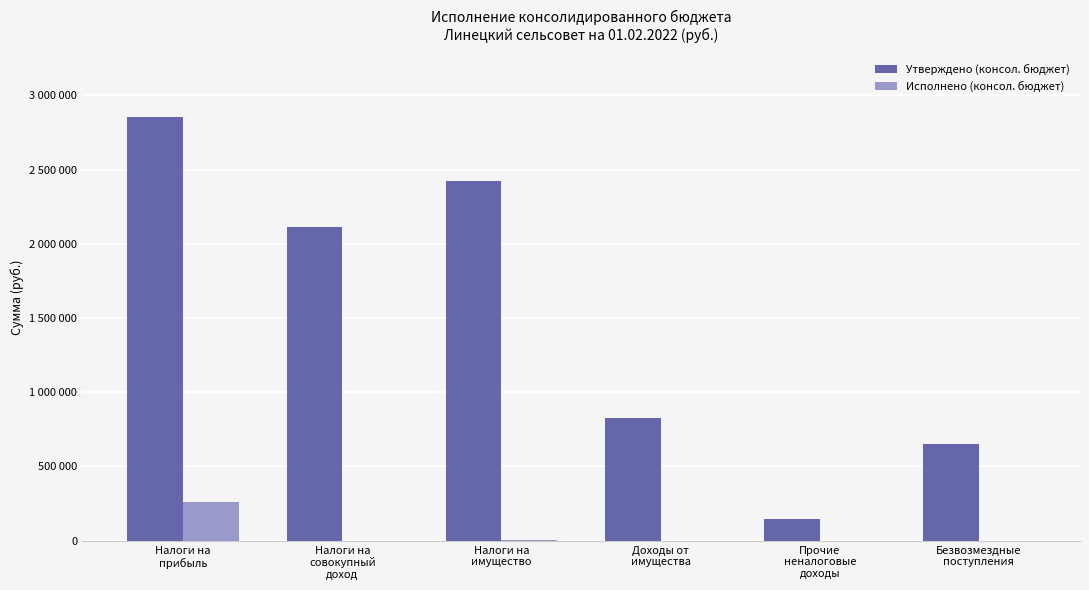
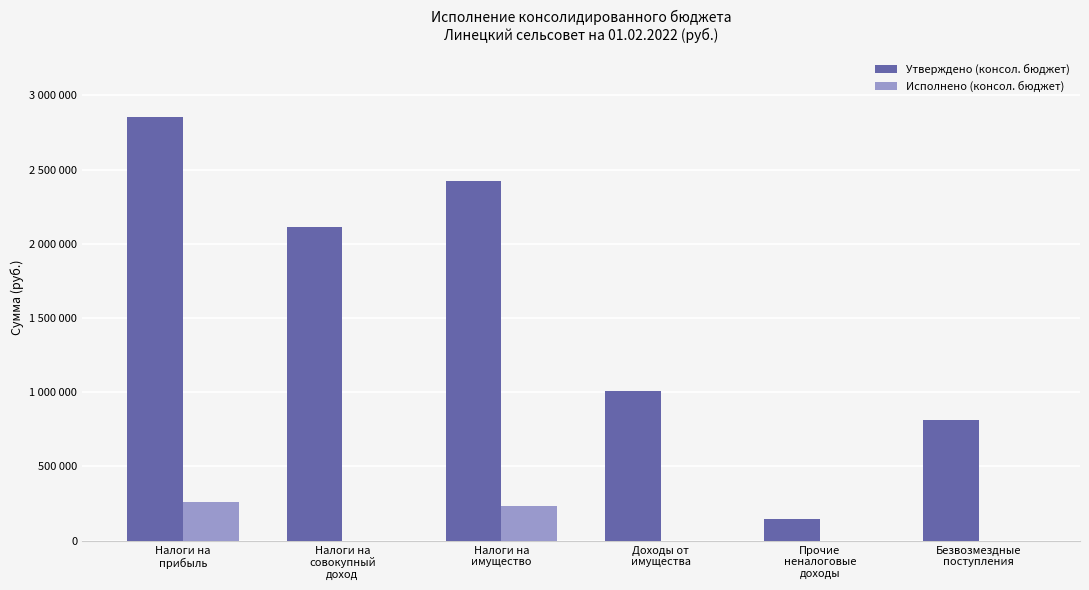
Исполнено (консол. бюджет), Налоги на имущество: 0 -> 230000
Утверждено (консол. бюджет), Доходы от имущества: 830000 -> 1010000
Утверждено (консол. бюджет), Безвозмездные поступления: 650000 -> 810000
